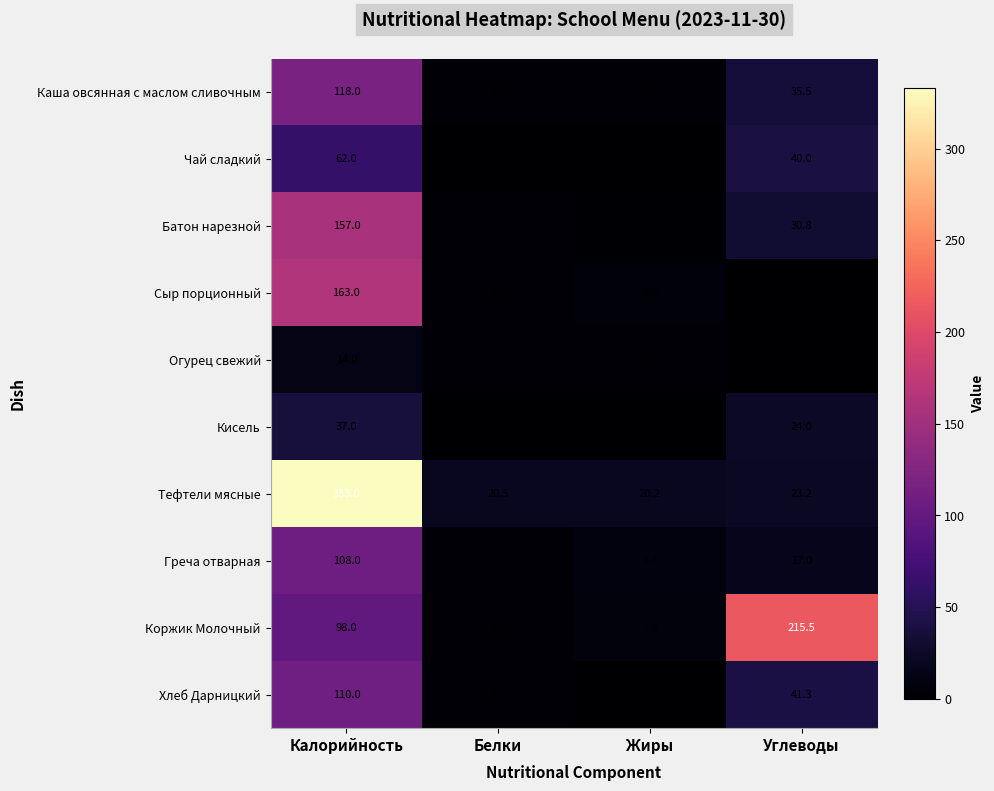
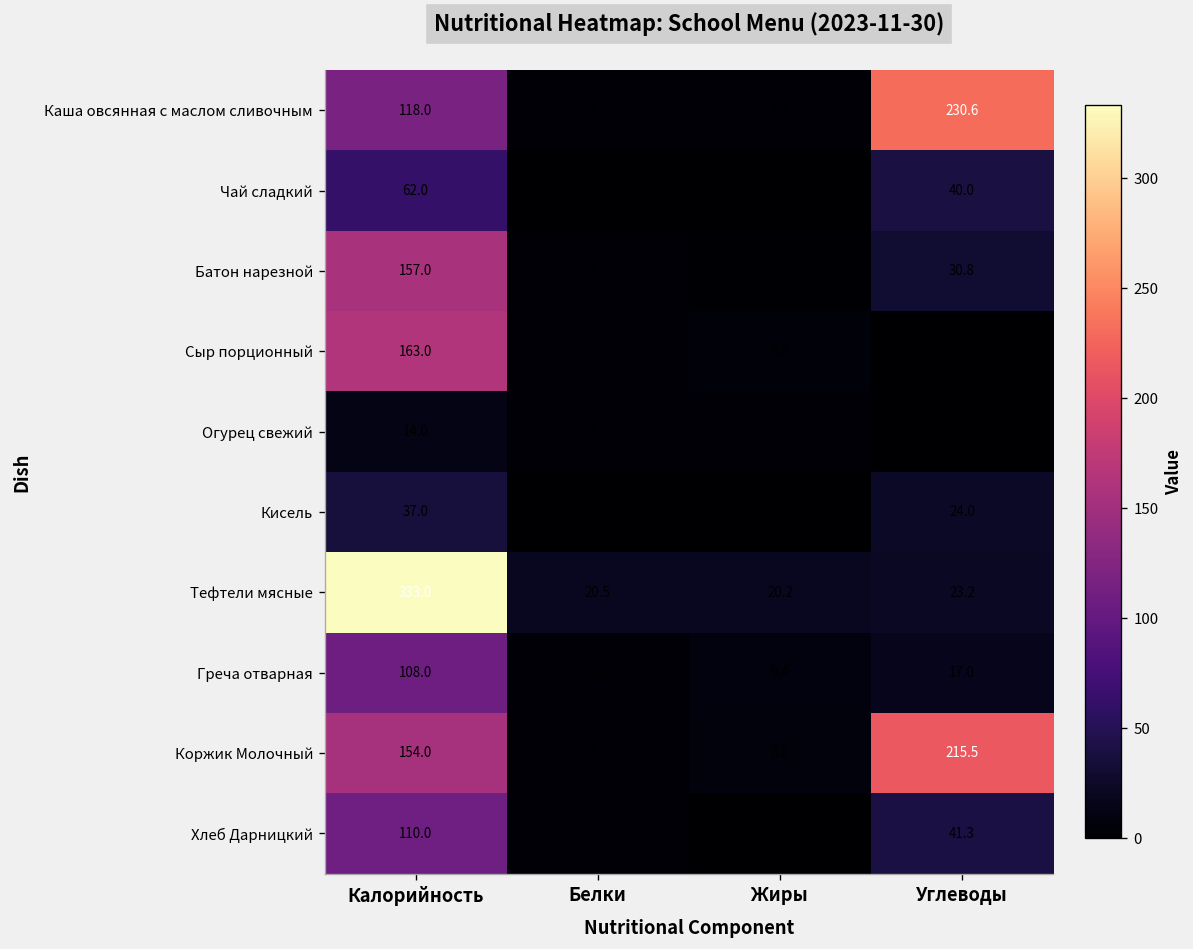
Каша овсянная с маслом сливочным, Углеводы: 35.5 -> 230.6
Коржик Молочный, Калорийность: 98.0 -> 154.0
